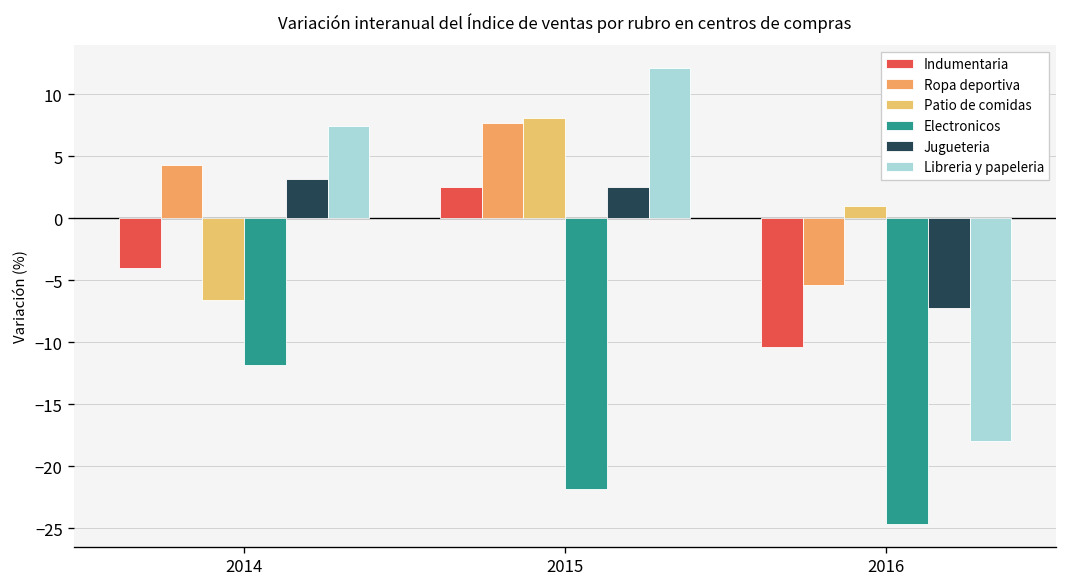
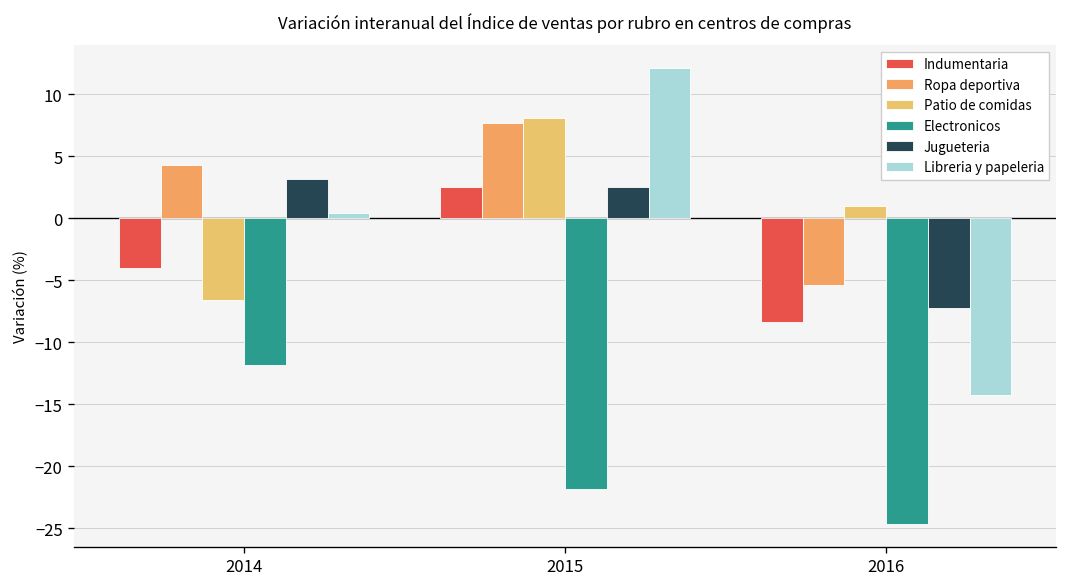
Libreria y papeleria, 2014: 7.4 -> 0.4
Indumentaria, 2016: -10.4 -> -8.4
Libreria y papeleria, 2016: -18.0 -> -14.3
